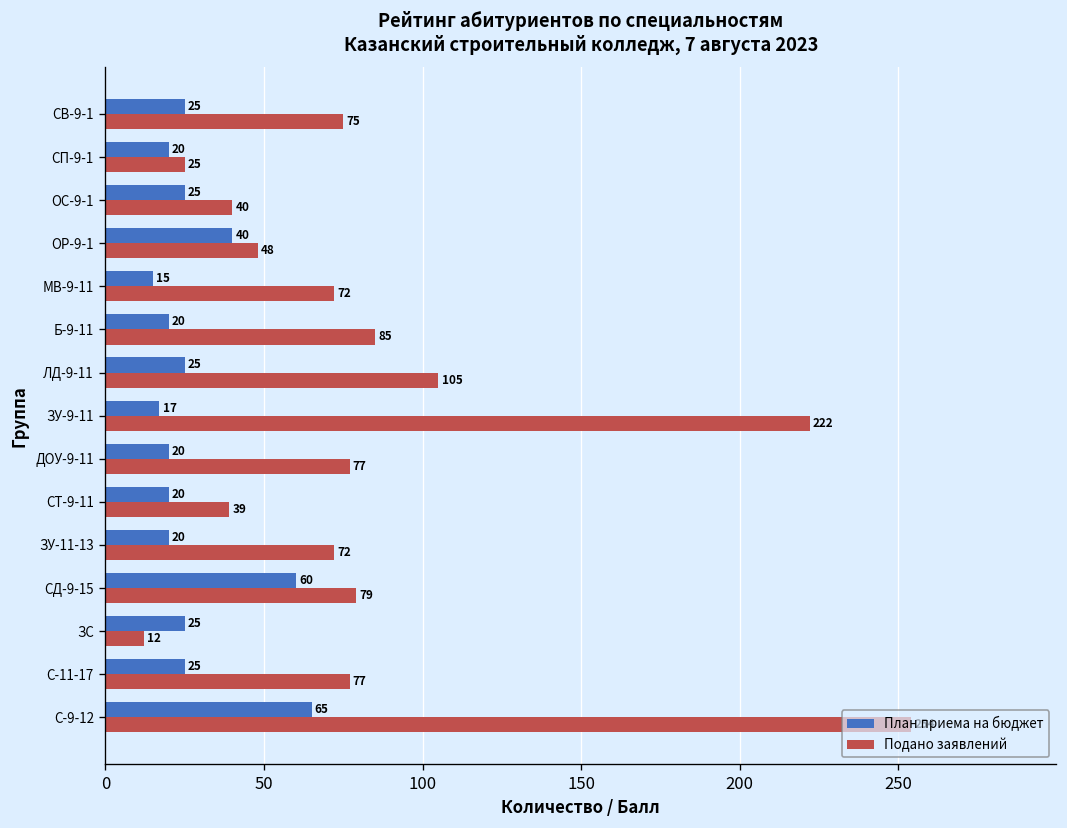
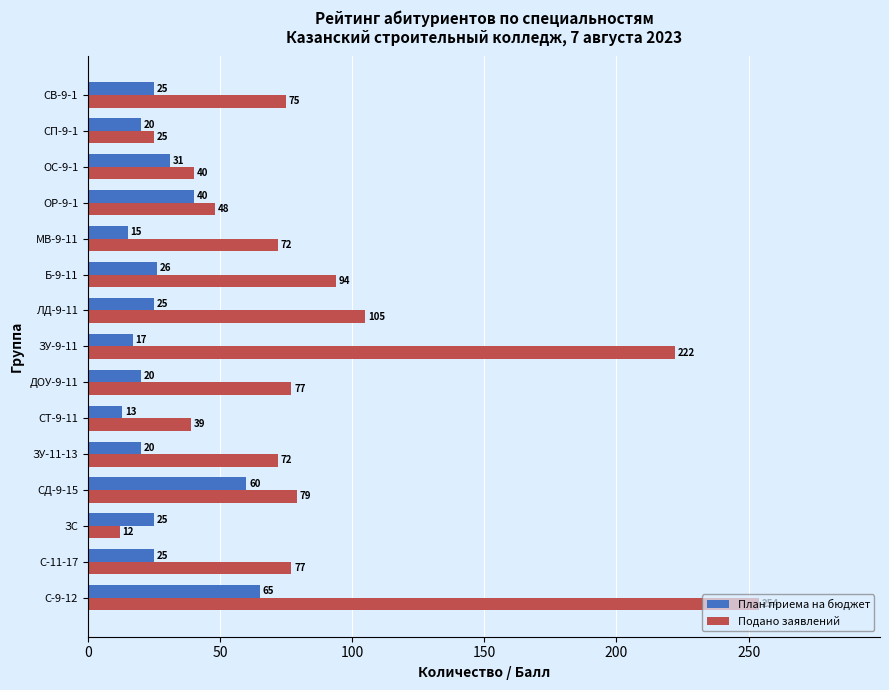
План приема на бюджет, ОС-9-1: 25 -> 31
План приема на бюджет, Б-9-11: 20 -> 26
Подано заявлений, Б-9-11: 85 -> 94
План приема на бюджет, СТ-9-11: 20 -> 13
